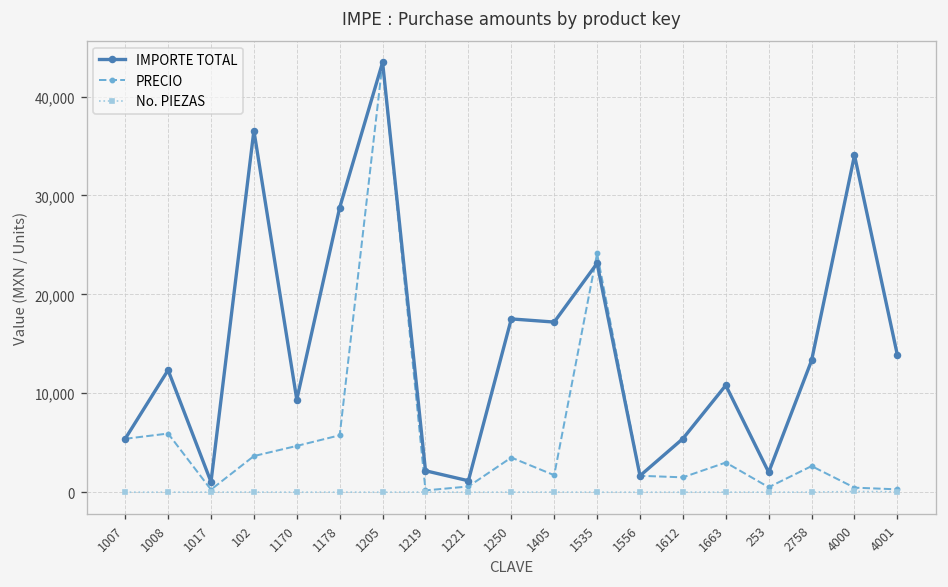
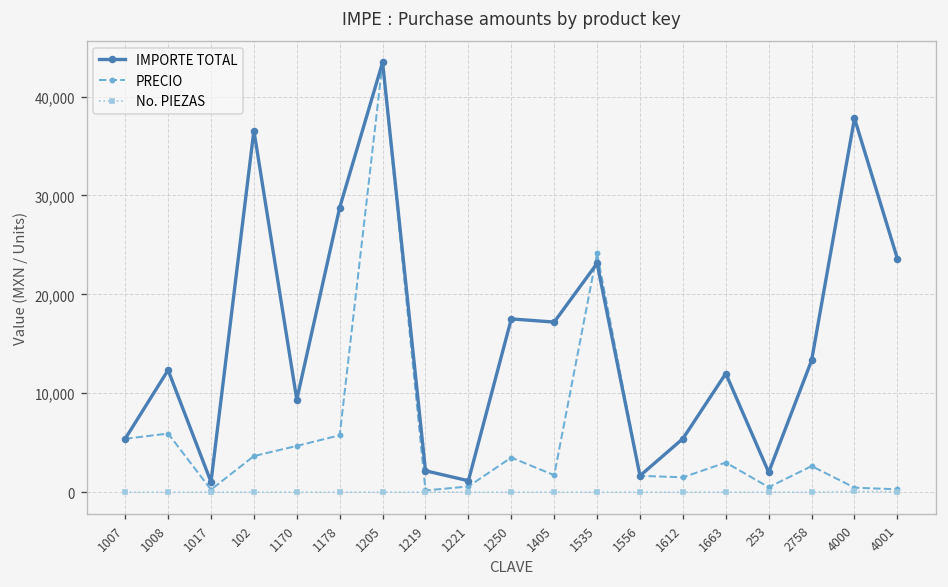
IMPORTE TOTAL, 1663: 11,000 -> 12,000
IMPORTE TOTAL, 4000: 34,000 -> 38,000
IMPORTE TOTAL, 4001: 14,000 -> 24,000
